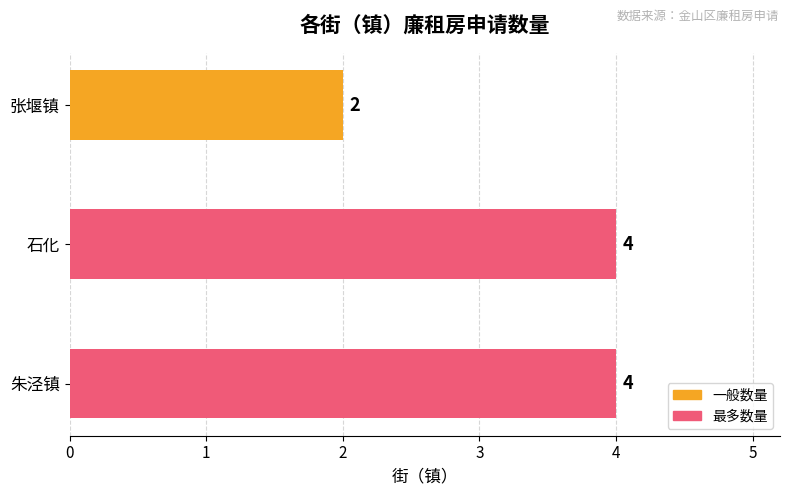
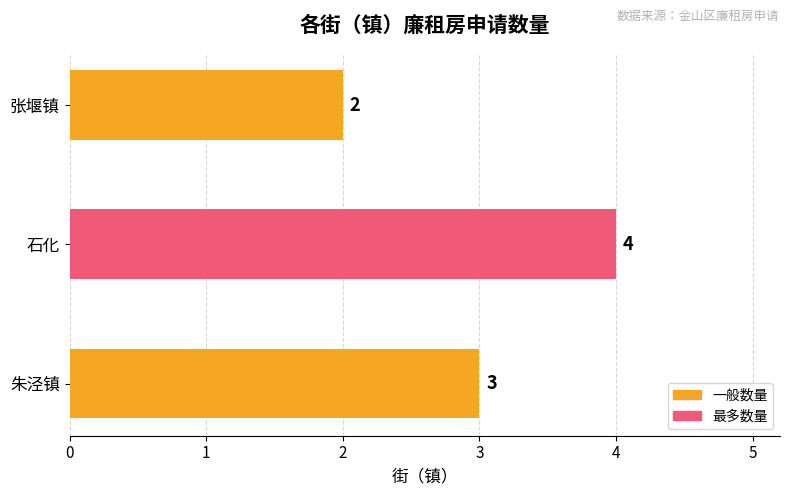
朱泾镇: 4 -> 3
